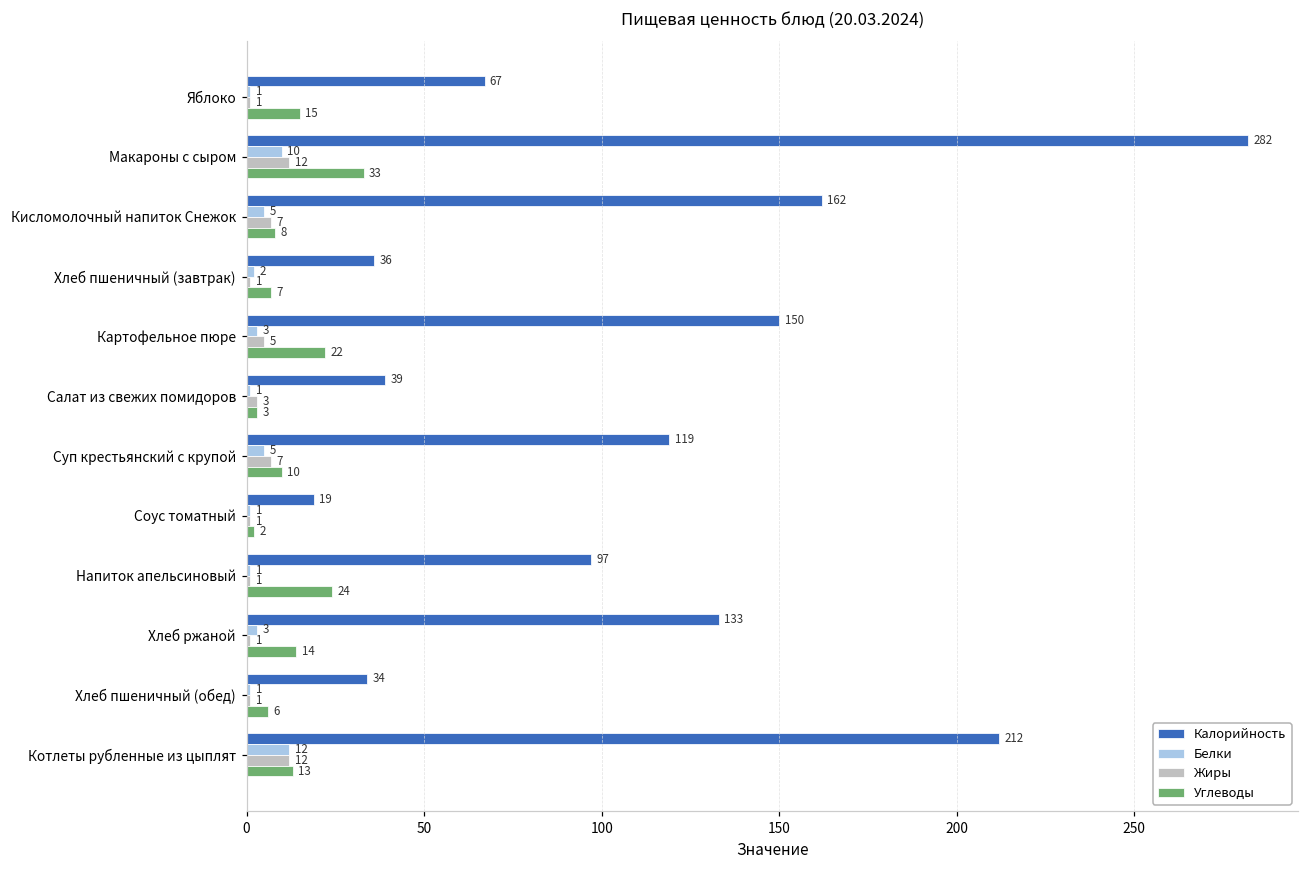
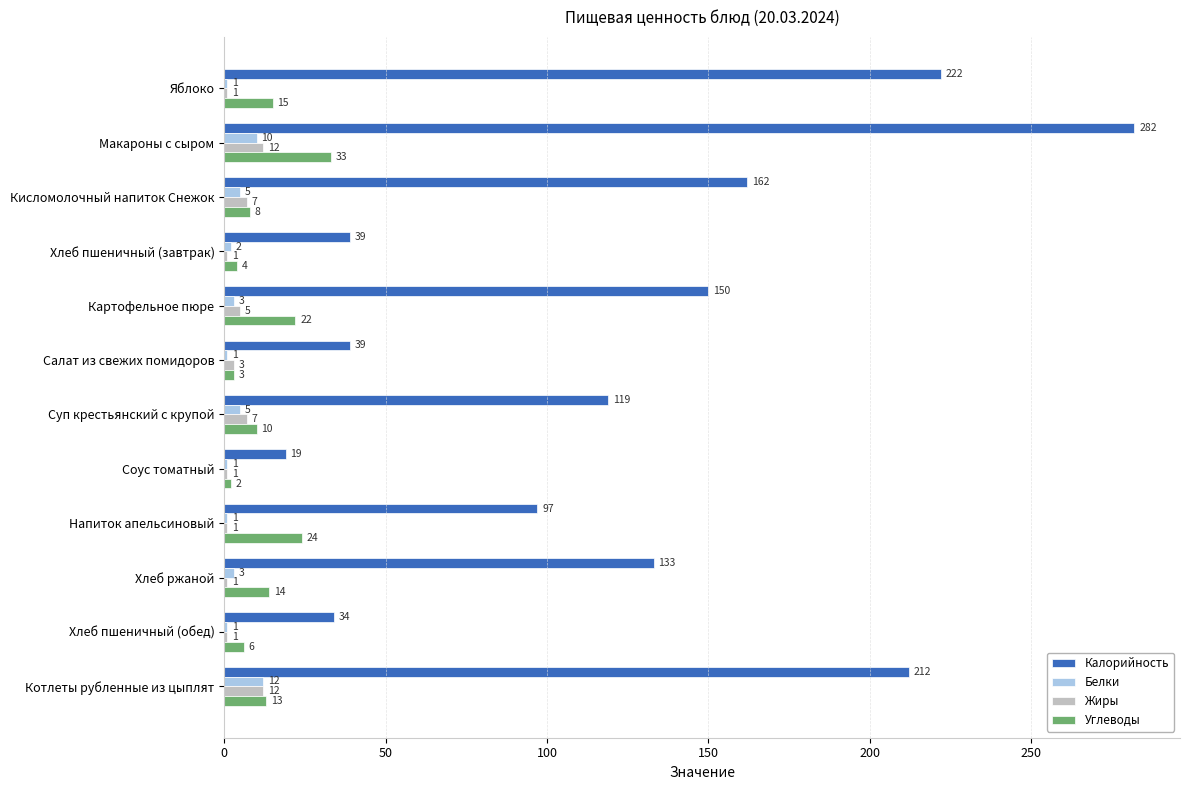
Калорийность, Яблоко: 67 -> 222
Калорийность, Хлеб пшеничный (завтрак): 36 -> 39
Углеводы, Хлеб пшеничный (завтрак): 7 -> 4
